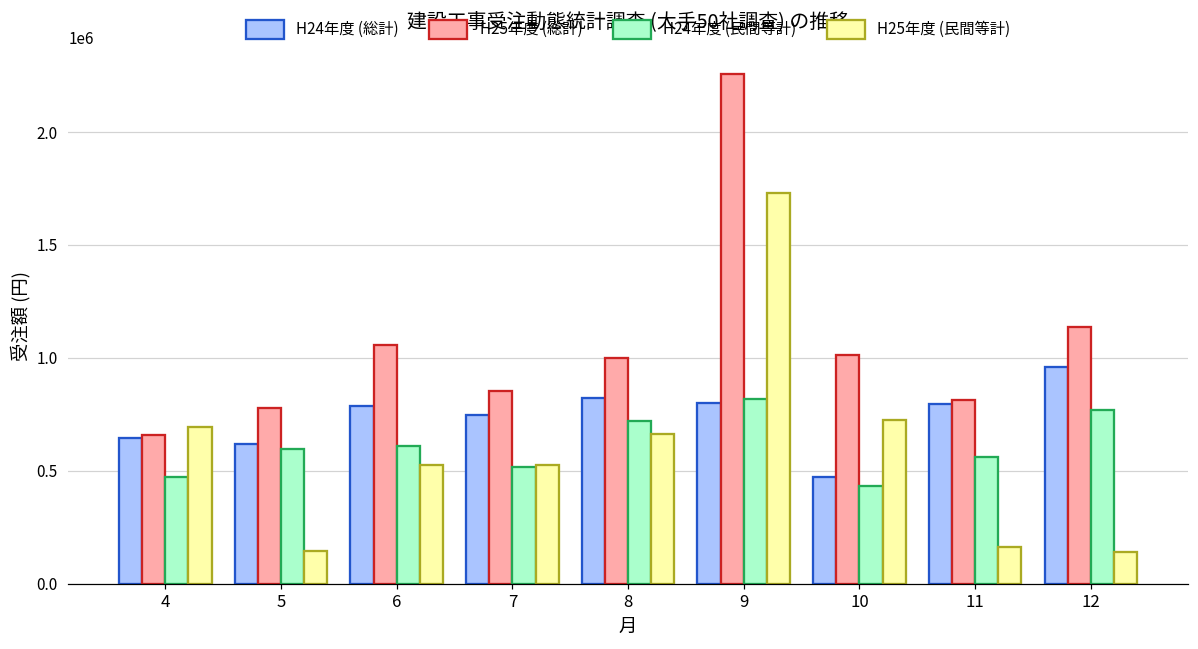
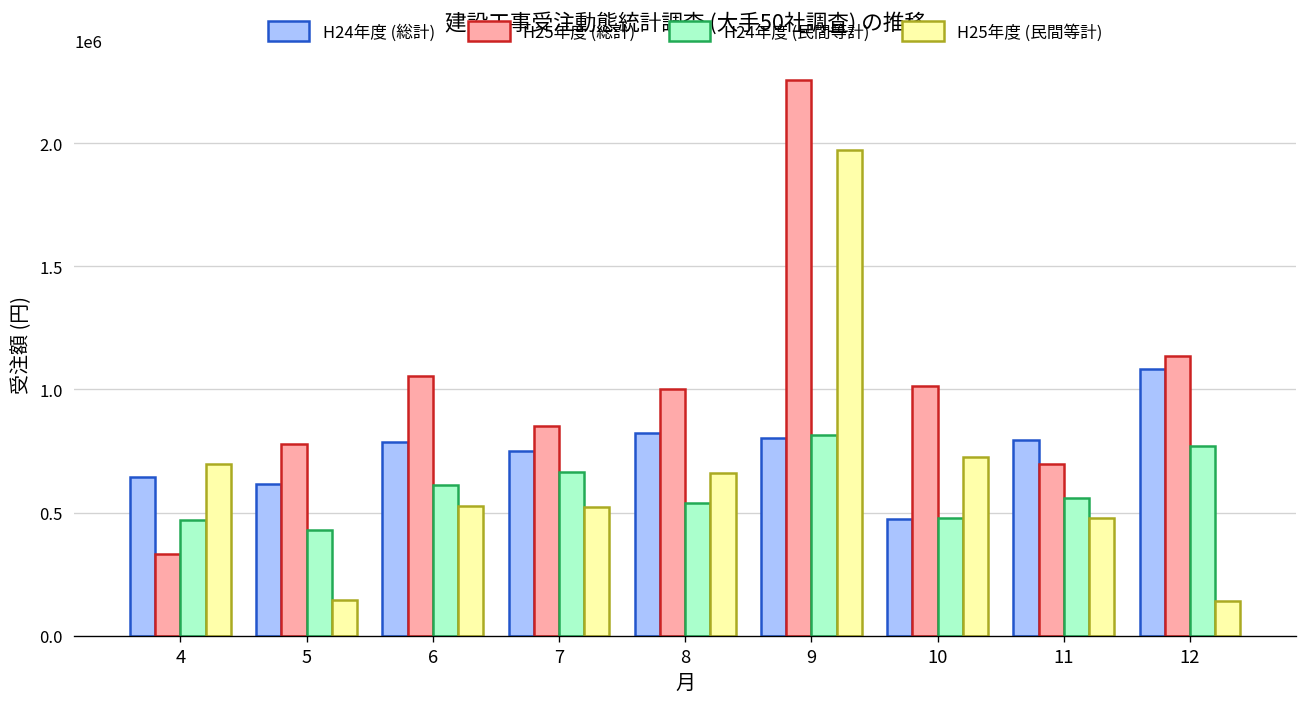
H25年度 (総計), 4: 660000 -> 330000
H24年度 (民間等計), 5: 600000 -> 430000
H24年度 (民間等計), 7: 520000 -> 660000
H24年度 (民間等計), 8: 720000 -> 540000
H25年度 (民間等計), 9: 1730000 -> 1970000
H24年度 (民間等計), 10: 430000 -> 480000
H25年度 (総計), 11: 810000 -> 700000
H25年度 (民間等計), 11: 160000 -> 480000
H24年度 (総計), 12: 960000 -> 1080000
